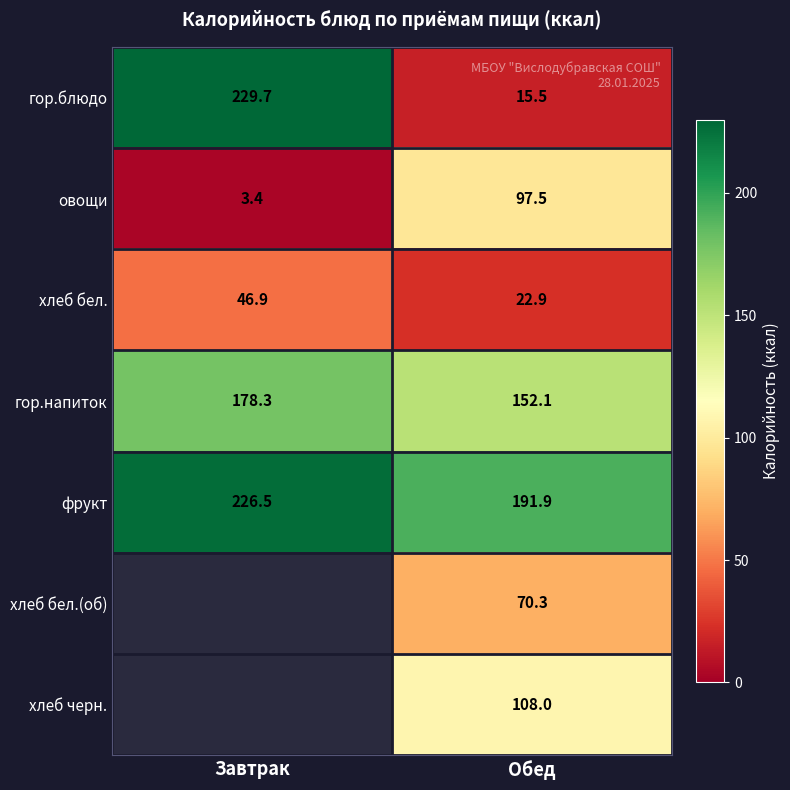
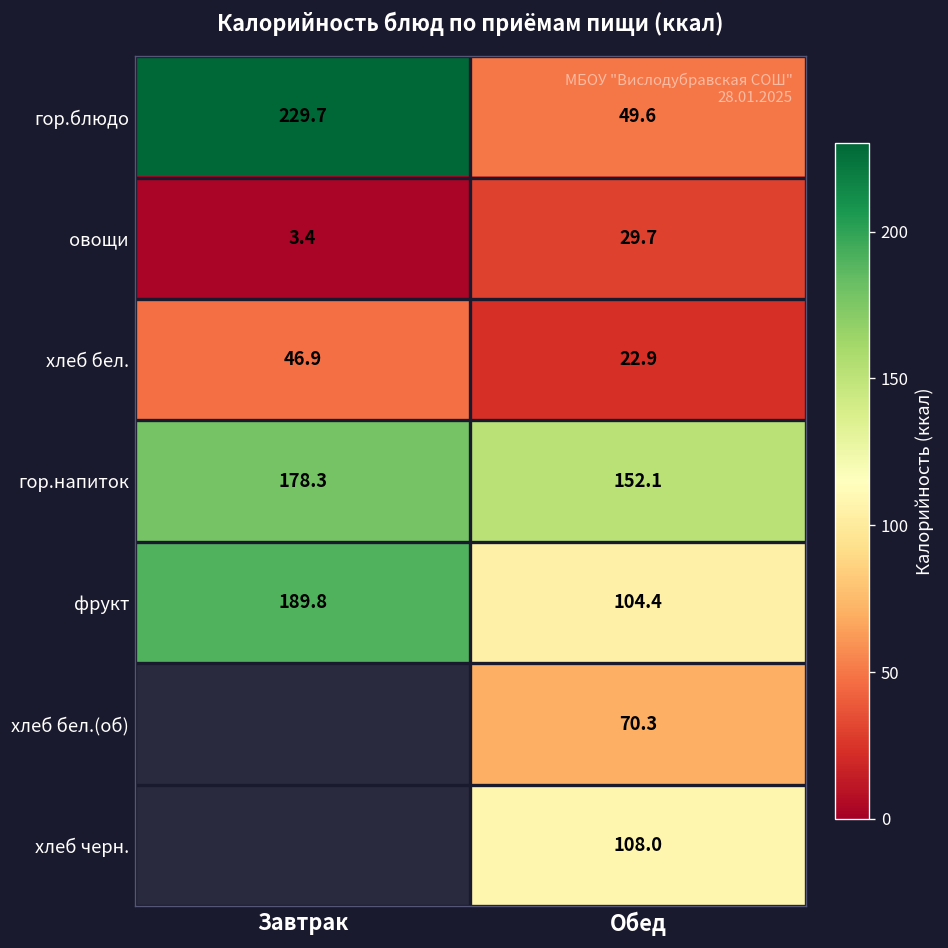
гор.блюдо, Обед: 15.5 -> 49.6
овощи, Обед: 97.5 -> 29.7
фрукт, Завтрак: 226.5 -> 189.8
фрукт, Обед: 191.9 -> 104.4
